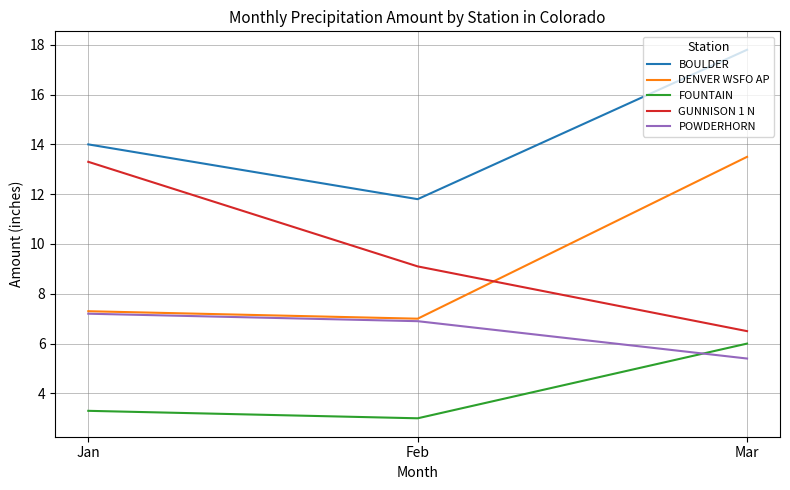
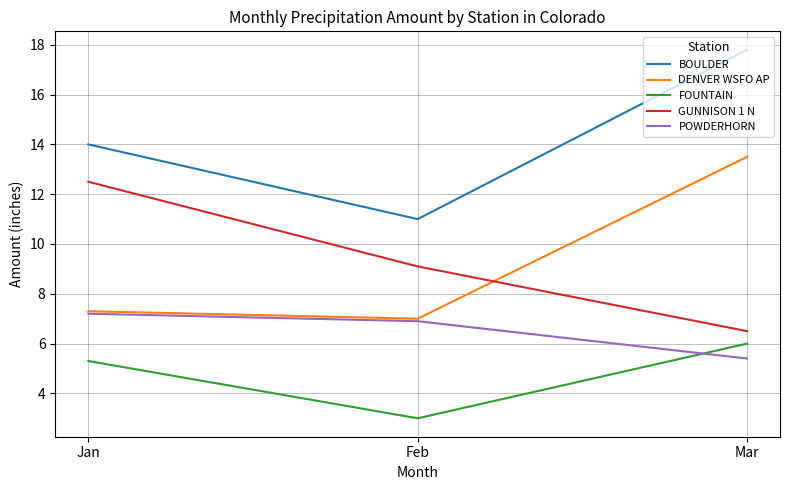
FOUNTAIN, Jan: 3.3 -> 5.3
GUNNISON 1 N, Jan: 13.3 -> 12.5
BOULDER, Feb: 11.8 -> 11.0
